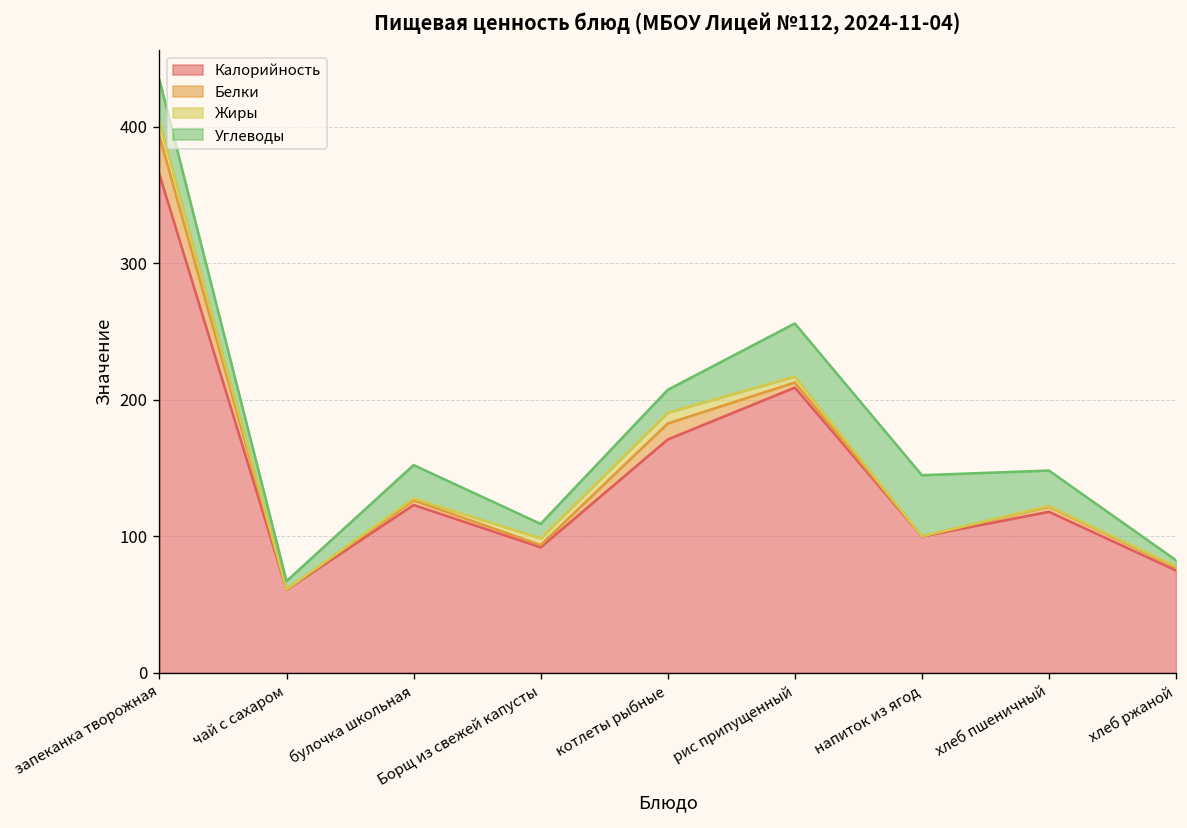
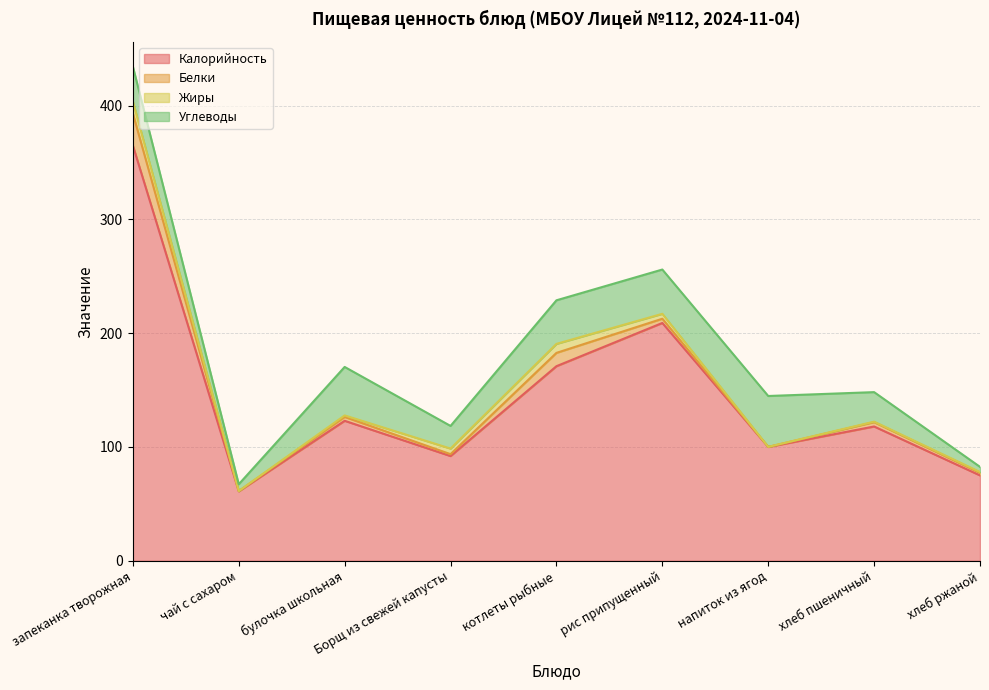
Углеводы, булочка школьная: 25 -> 43
Углеводы, Борщ из свежей капусты: 11 -> 20
Углеводы, котлеты рыбные: 17 -> 38
